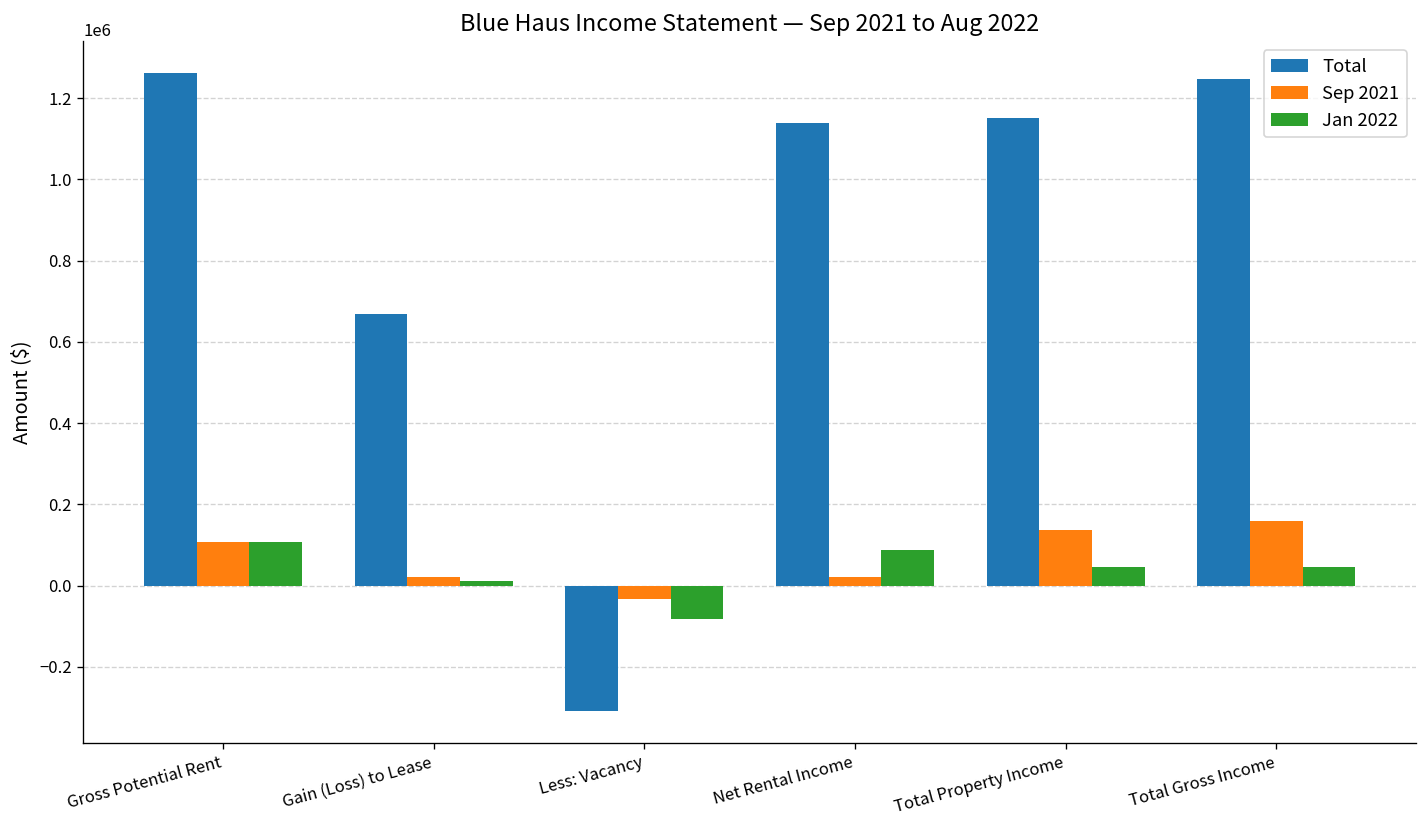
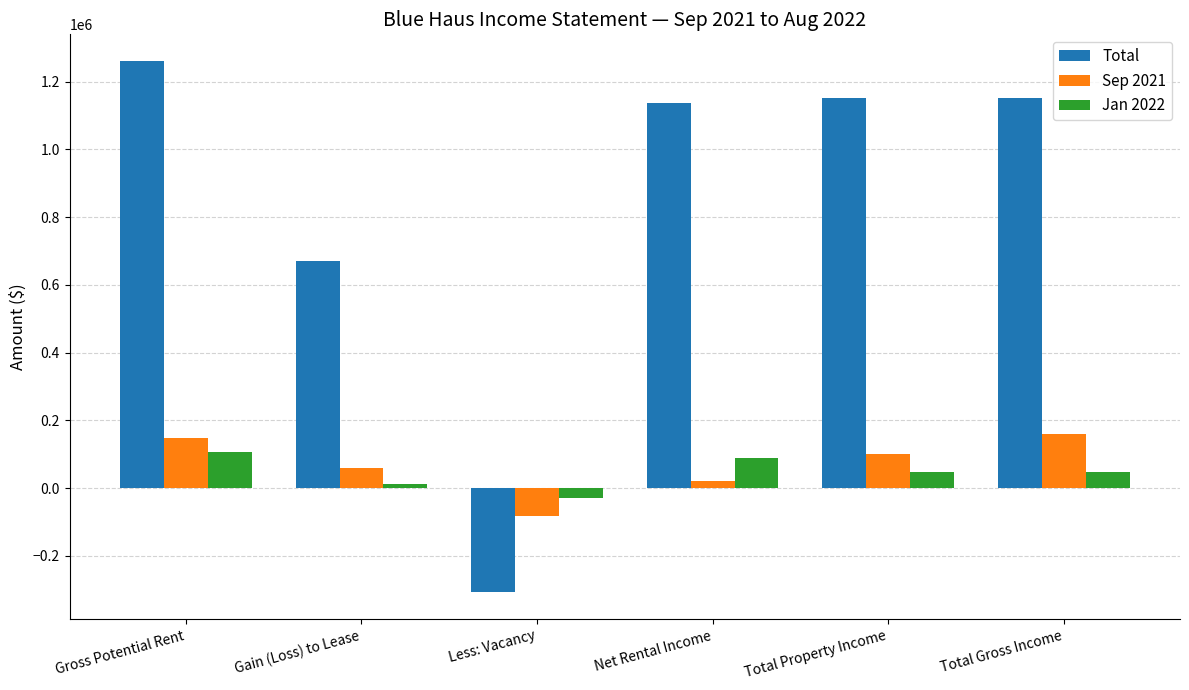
Sep 2021, Gross Potential Rent: 110000 -> 150000
Sep 2021, Gain (Loss) to Lease: 20000 -> 60000
Sep 2021, Less: Vacancy: -30000 -> -80000
Jan 2022, Less: Vacancy: -80000 -> -30000
Sep 2021, Total Property Income: 140000 -> 100000
Total, Total Gross Income: 1250000 -> 1150000
